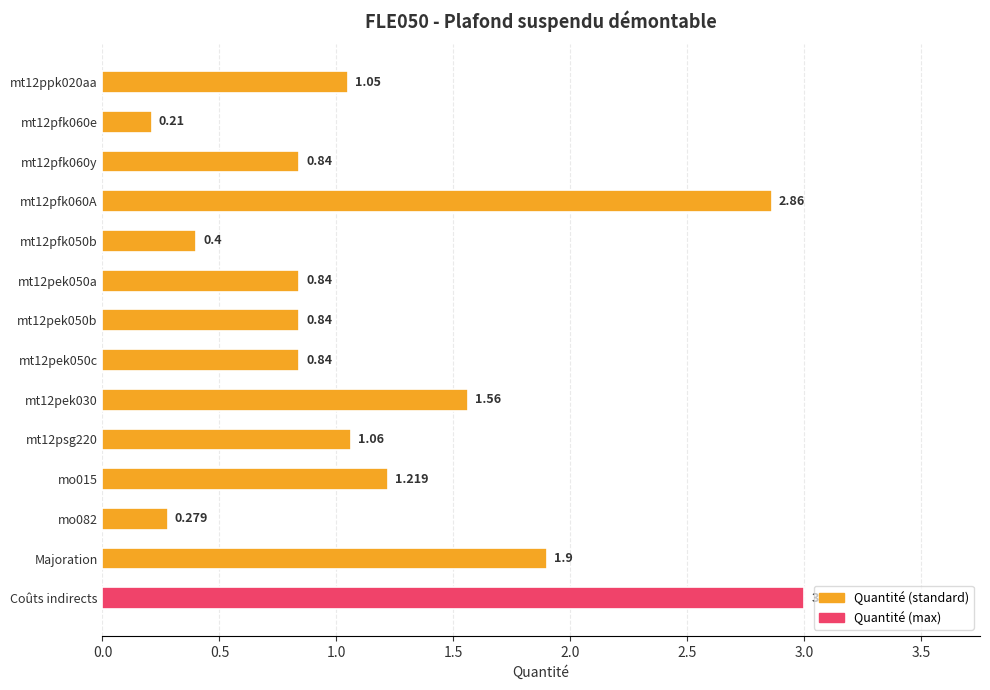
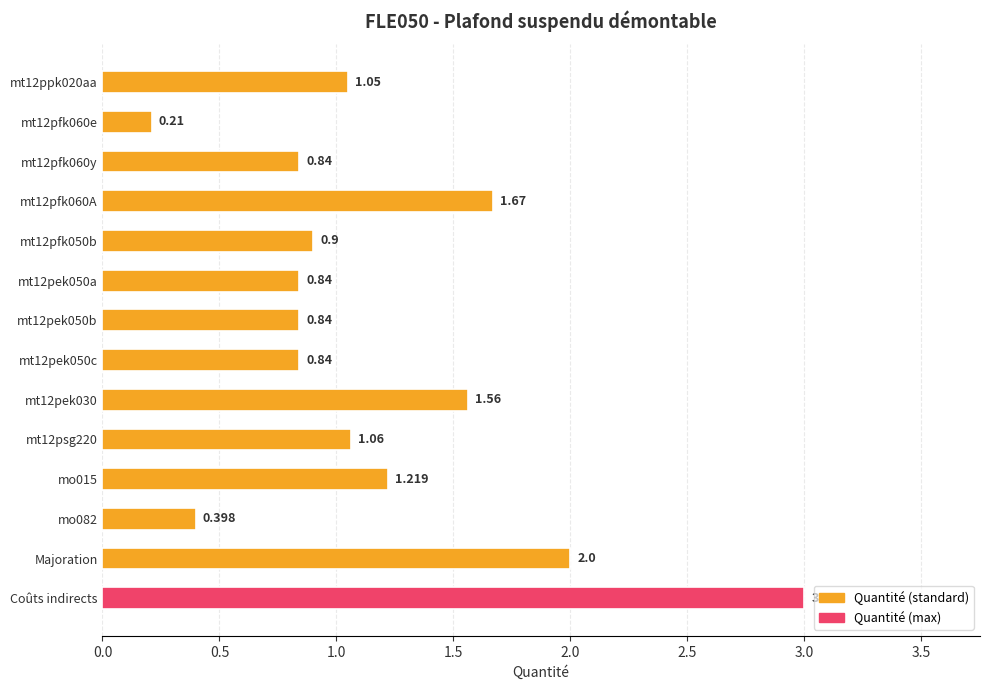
mt12pfk060A: 2.86 -> 1.67
mt12pfk050b: 0.4 -> 0.9
mo082: 0.279 -> 0.398
Majoration: 1.9 -> 2.0
